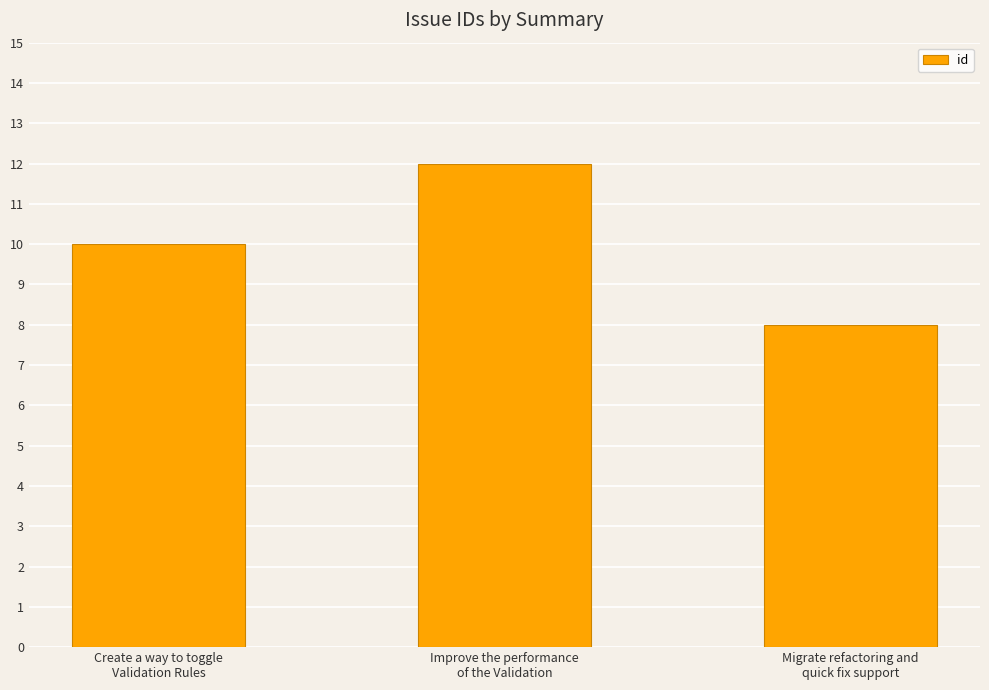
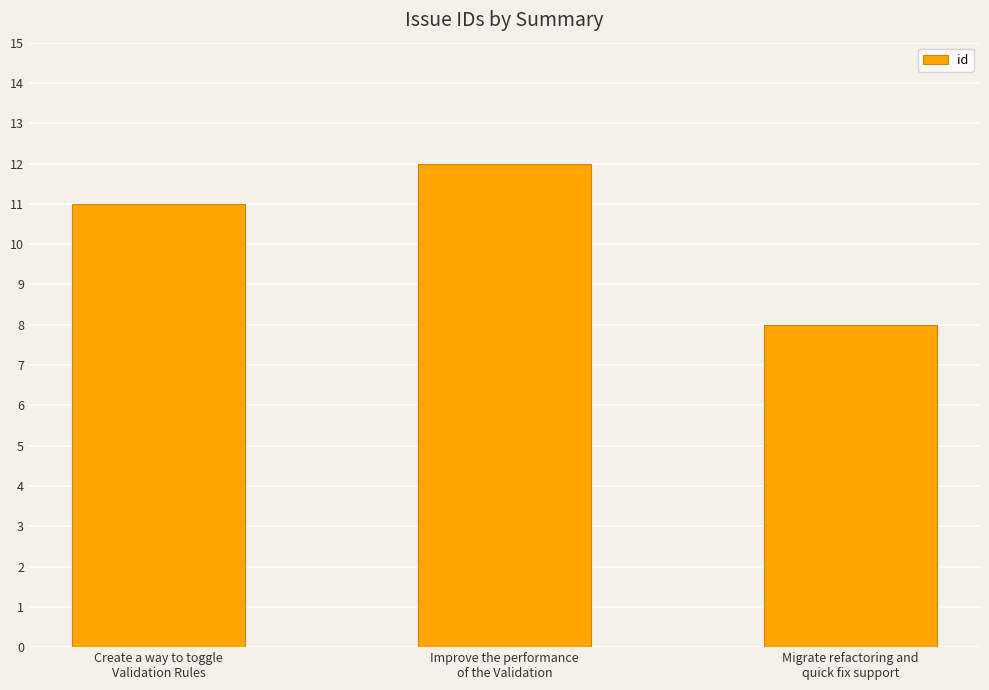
Create a way to toggle Validation Rules: 10 -> 11
